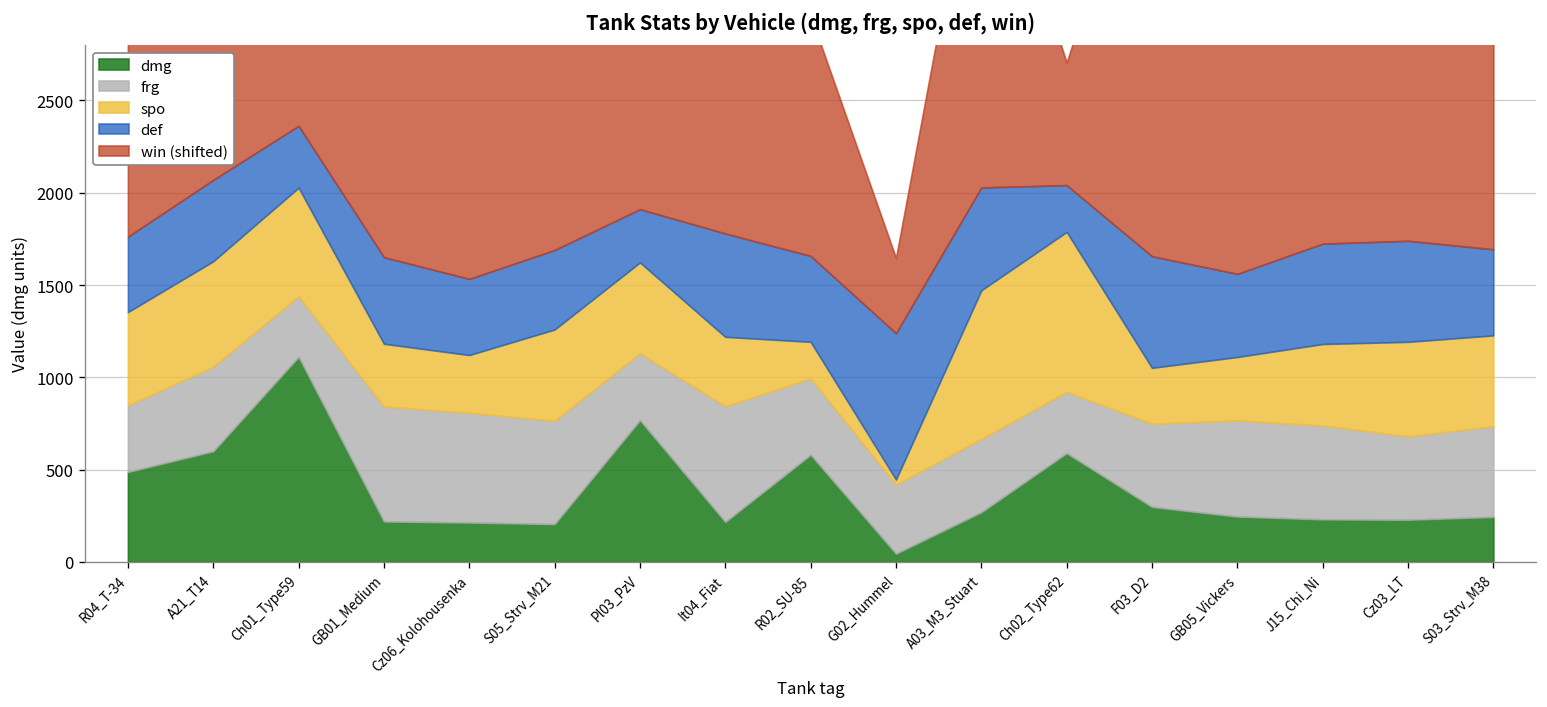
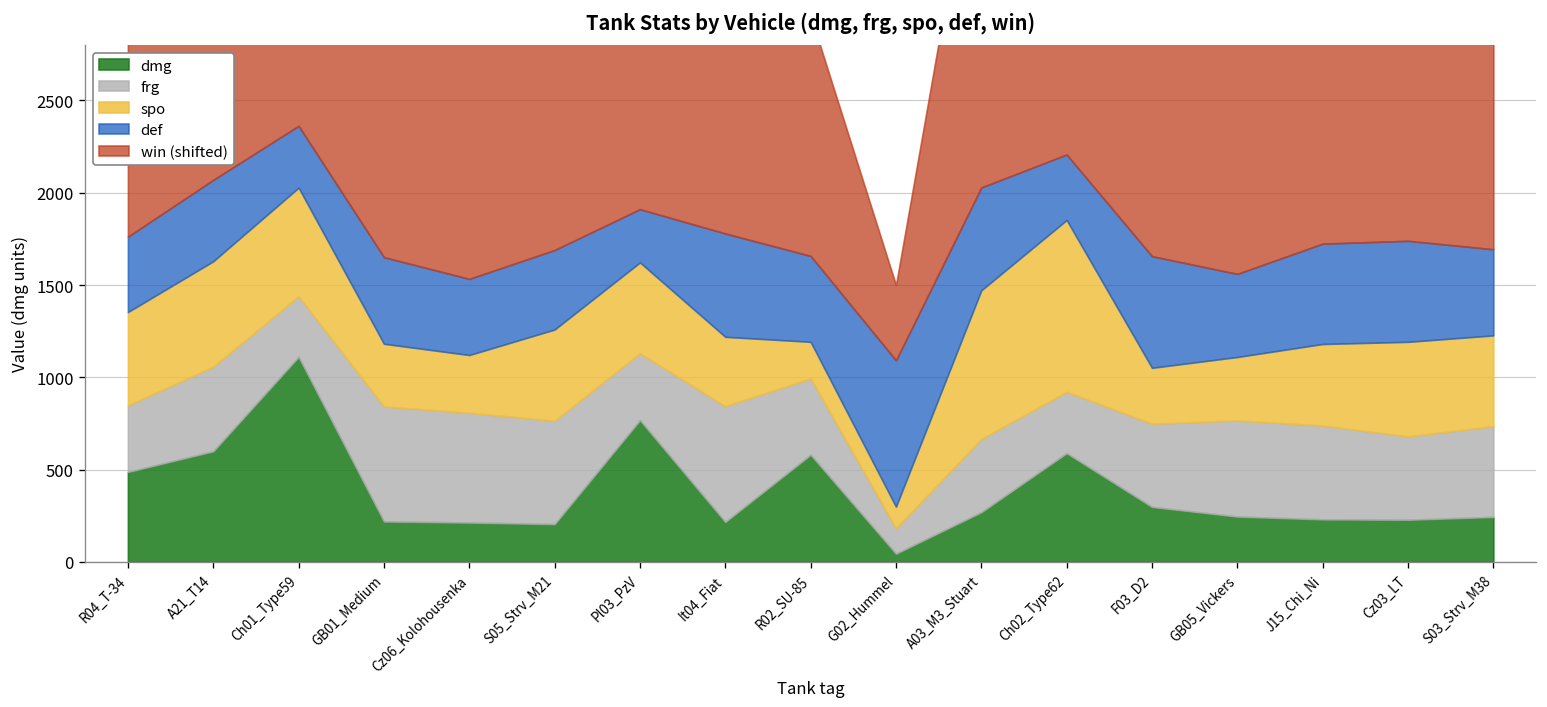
frg, G02_Hummel: 370 -> 140
spo, G02_Hummel: 30 -> 120
spo, Ch02_Type62: 870 -> 930
def, Ch02_Type62: 250 -> 350
